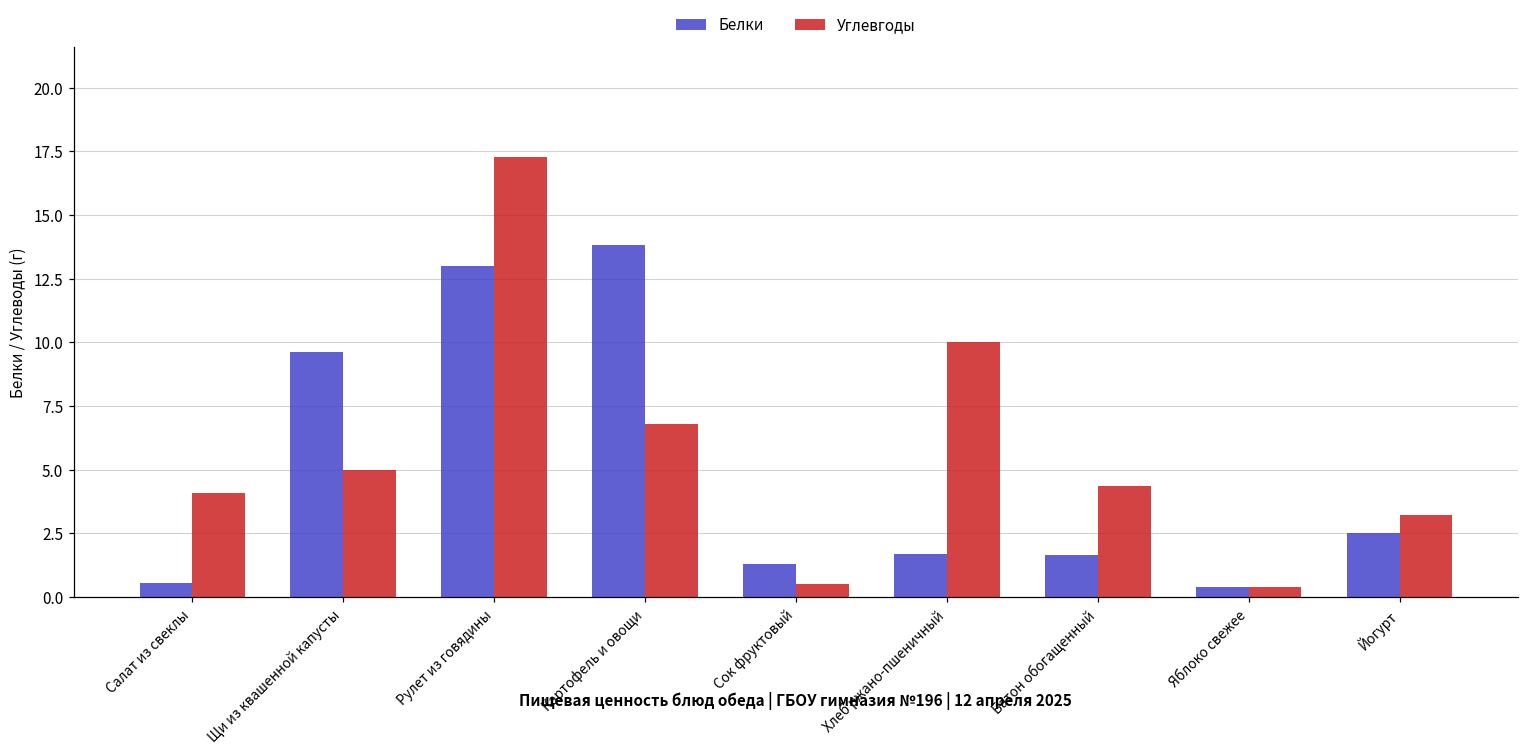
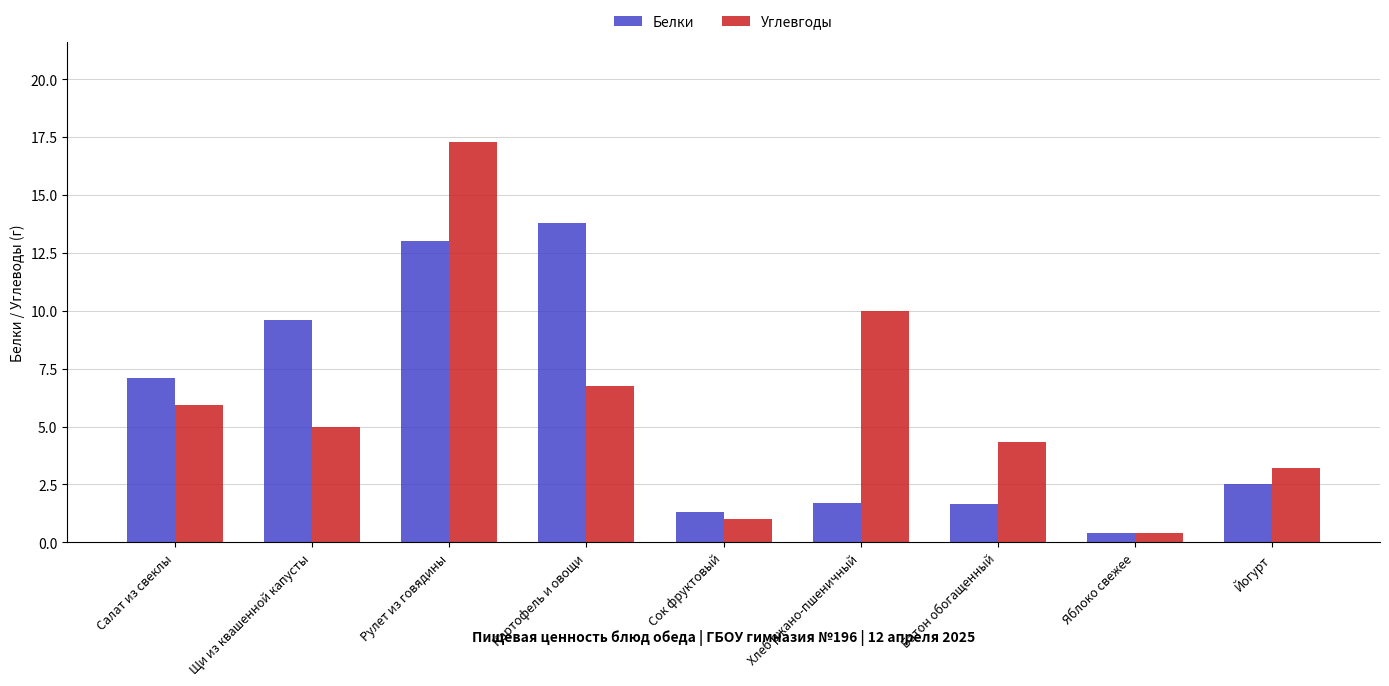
Белки, Салат из свеклы: 0.5 -> 7.1
Углевгоды, Салат из свеклы: 4.1 -> 5.9
Углевгоды, Сок фруктовый: 0.5 -> 1.0
